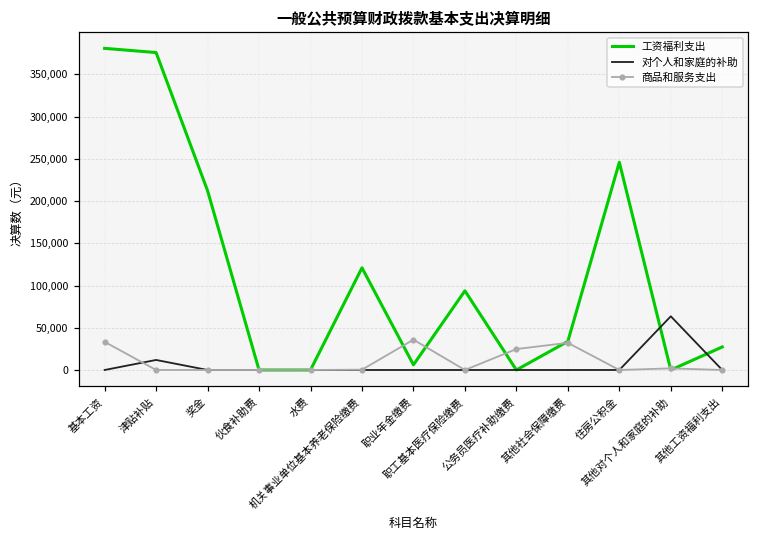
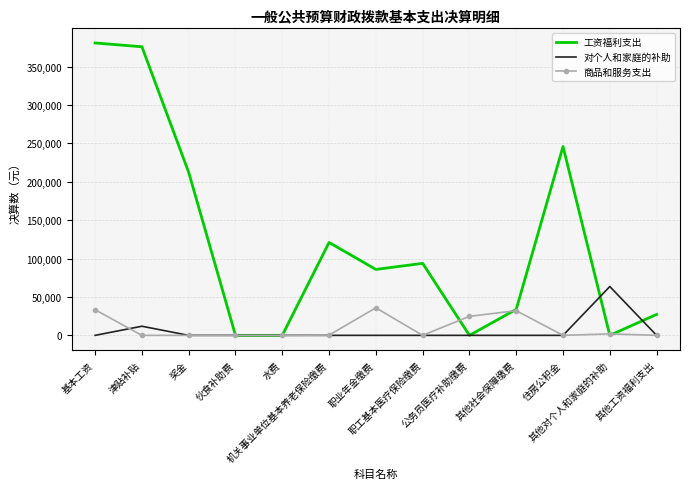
工资福利支出, 职业年金缴费: 10,000 -> 90,000
